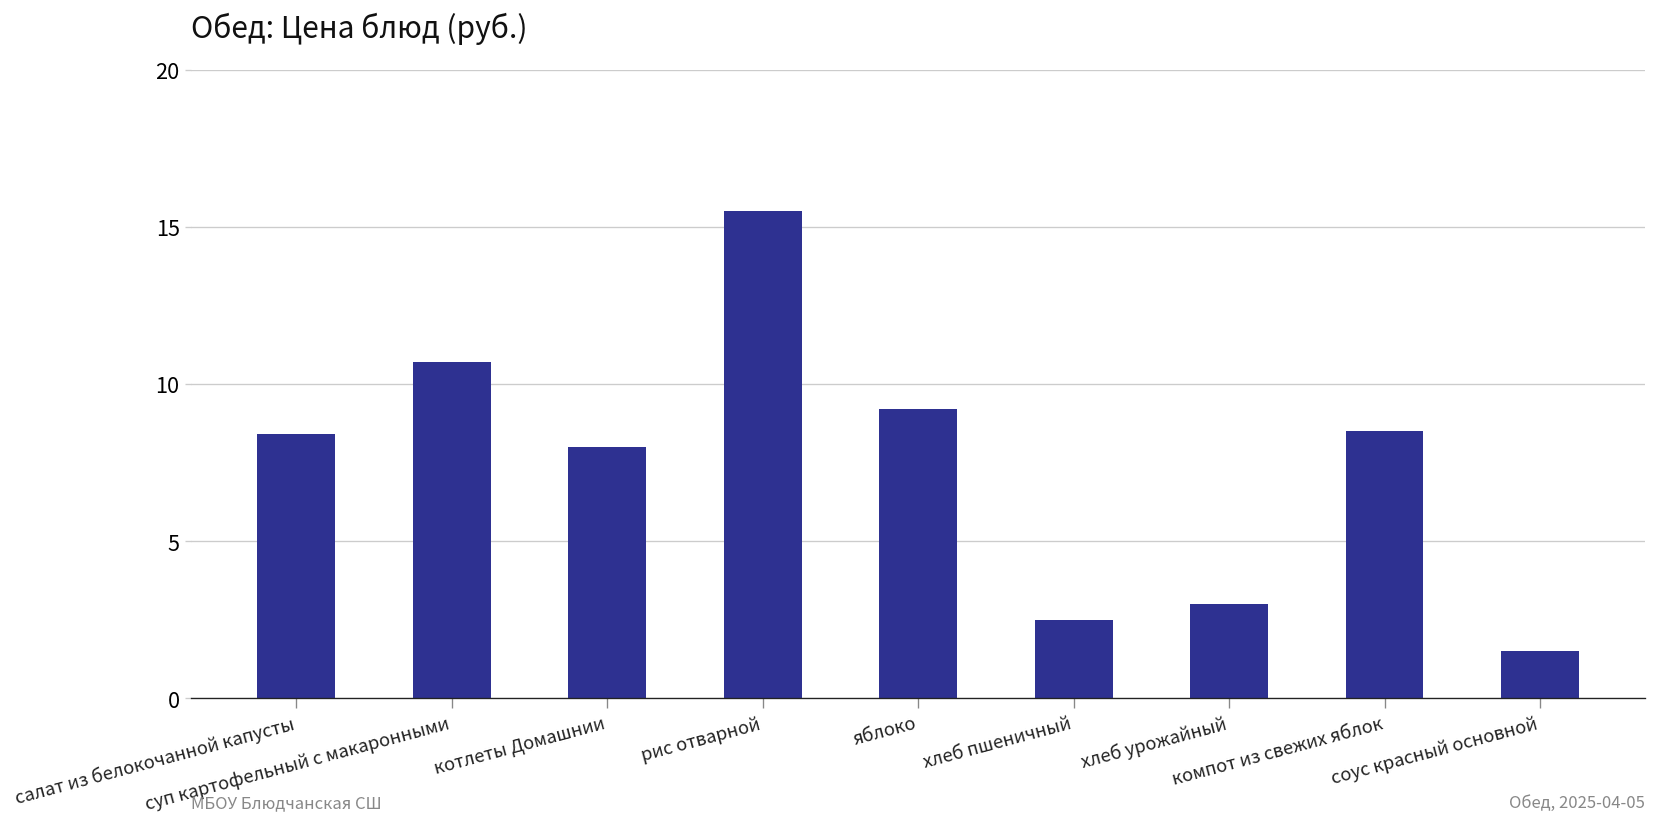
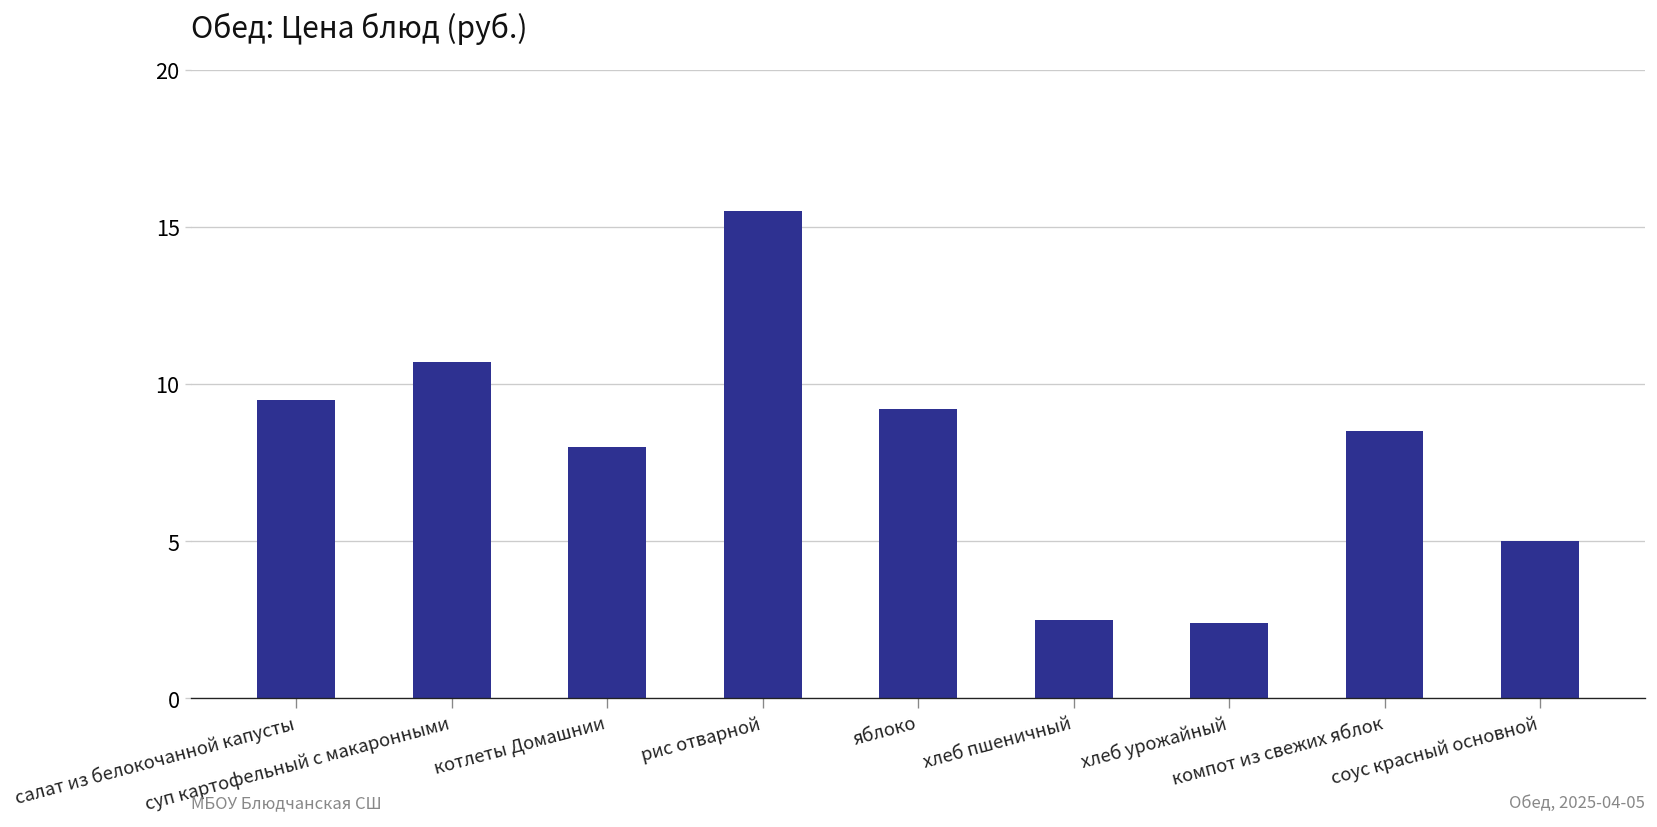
салат из белокочанной капусты: 8.4 -> 9.5
хлеб урожайный: 3.0 -> 2.4
соус красный основной: 1.5 -> 5.0
